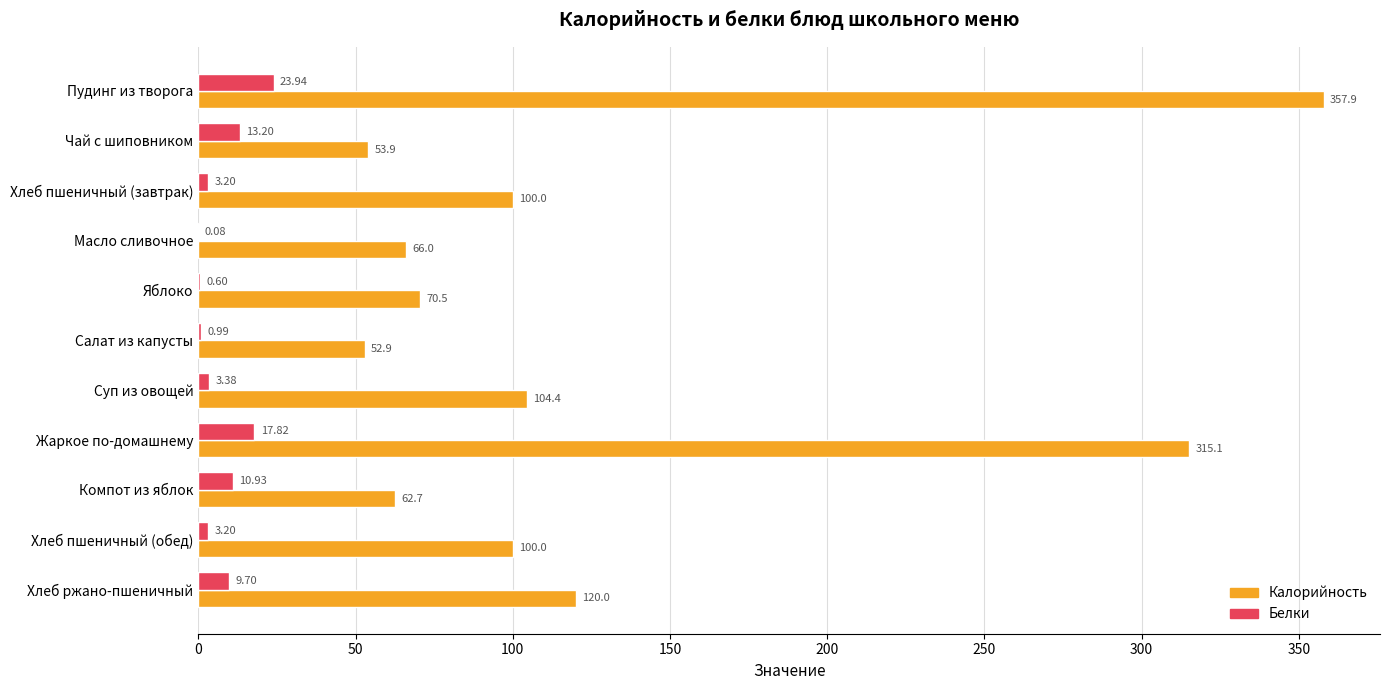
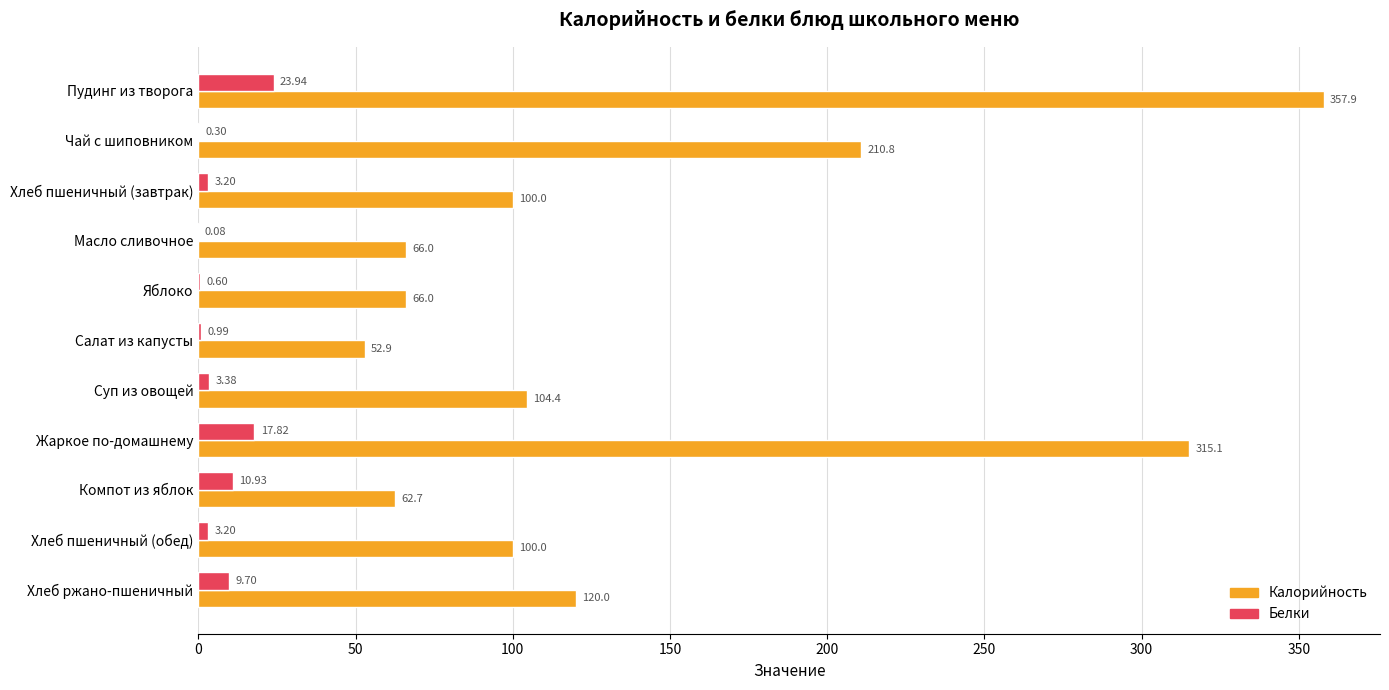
Белки, Чай с шиповником: 13.20 -> 0.30
Калорийность, Чай с шиповником: 53.9 -> 210.8
Калорийность, Яблоко: 70.5 -> 66.0
